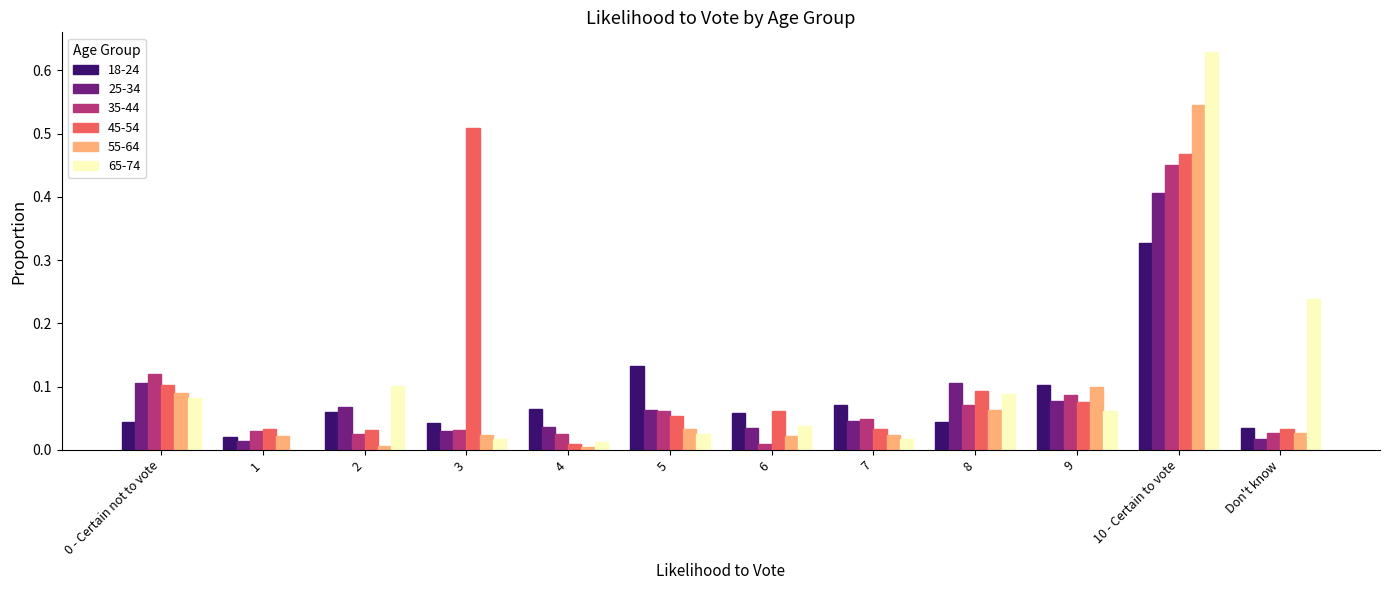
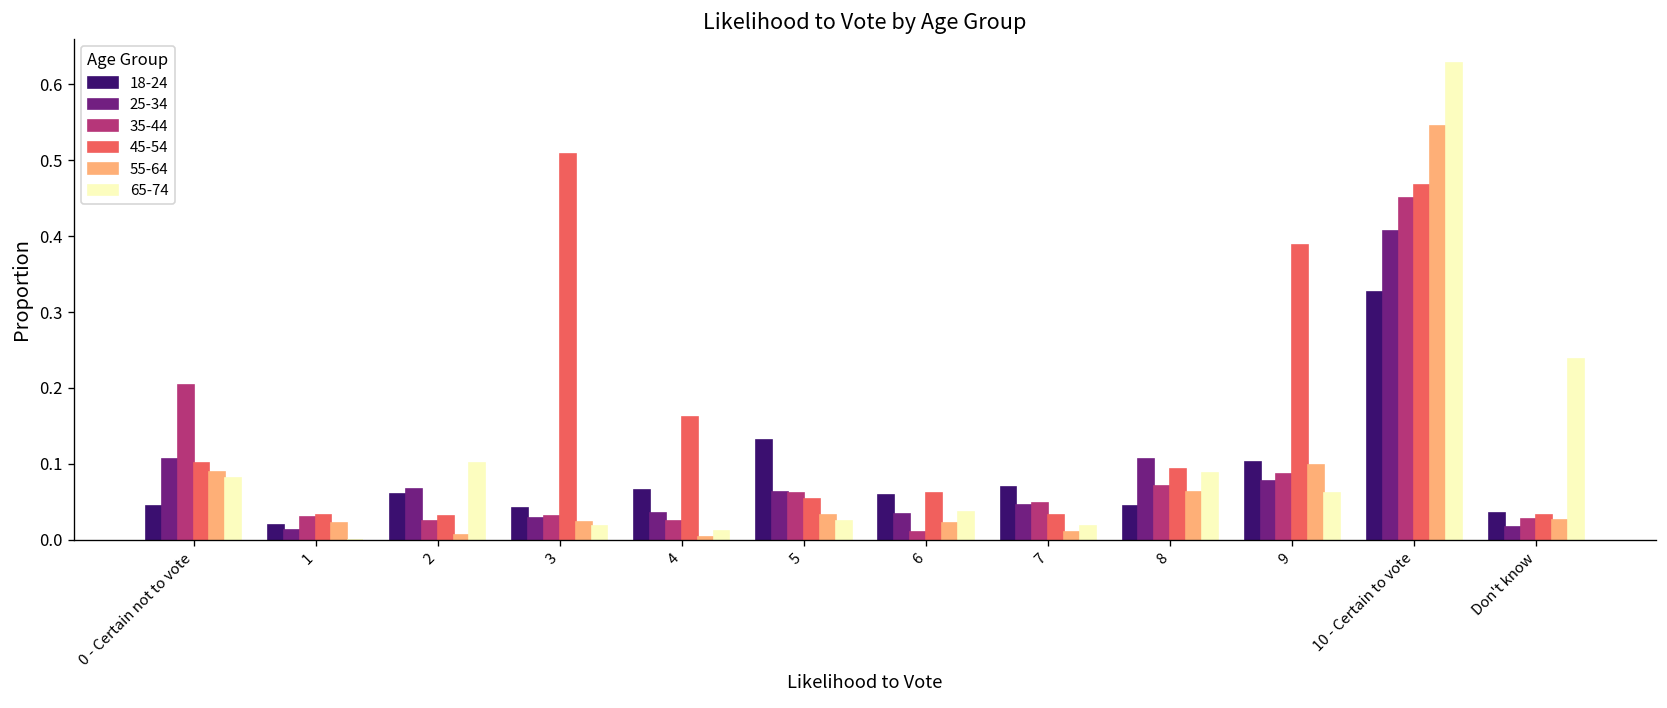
35-44, 0 - Certain not to vote: 0.12 -> 0.20
45-54, 4: 0.01 -> 0.16
55-64, 7: 0.02 -> 0.01
45-54, 9: 0.08 -> 0.39
